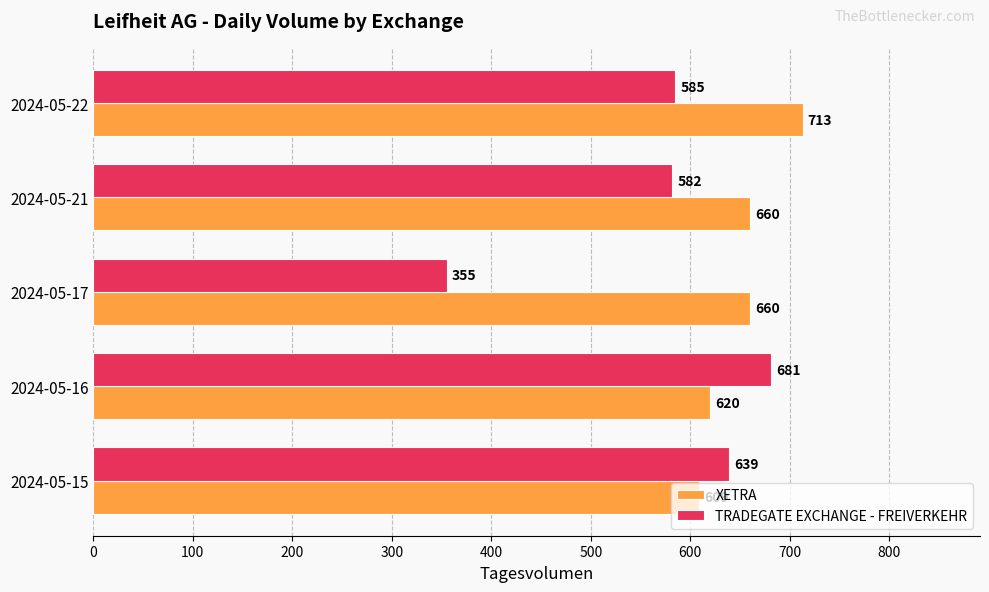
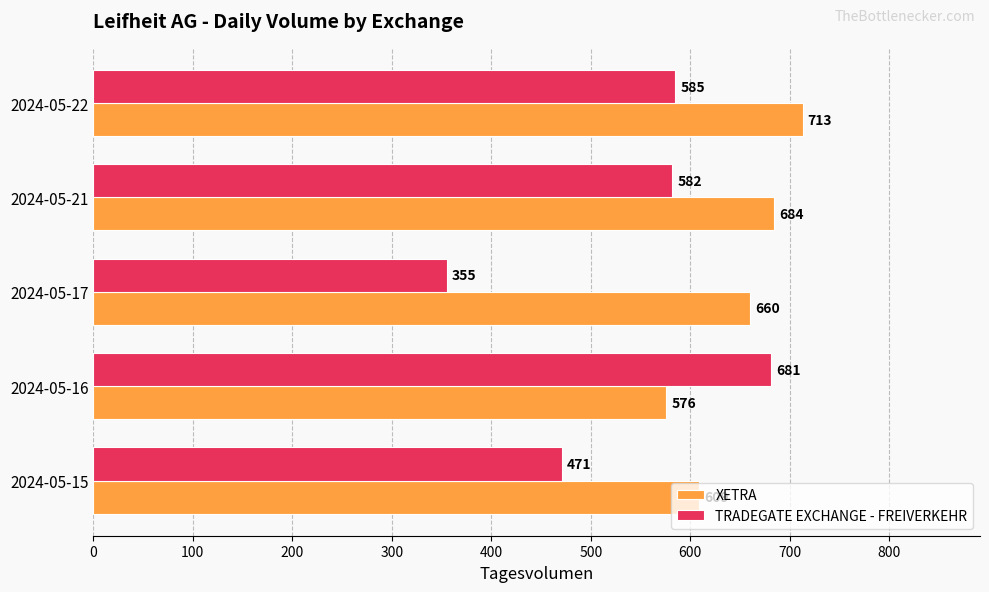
XETRA, 2024-05-21: 660 -> 684
XETRA, 2024-05-16: 620 -> 576
TRADEGATE EXCHANGE - FREIVERKEHR, 2024-05-15: 639 -> 471
